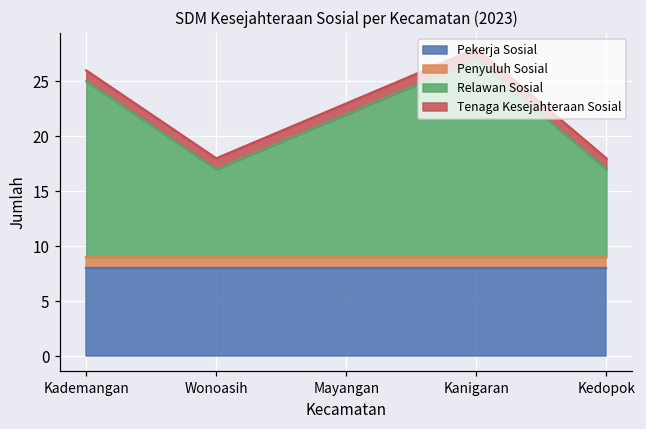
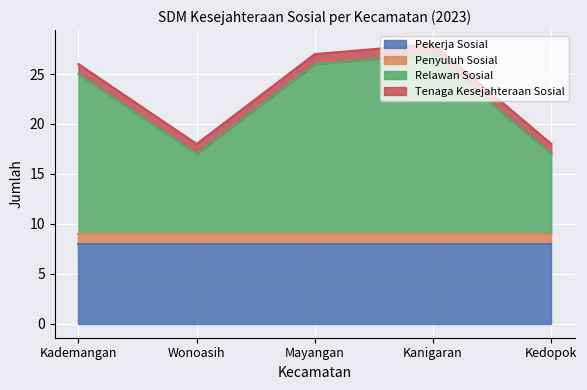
Relawan Sosial, Mayangan: 22 -> 26
